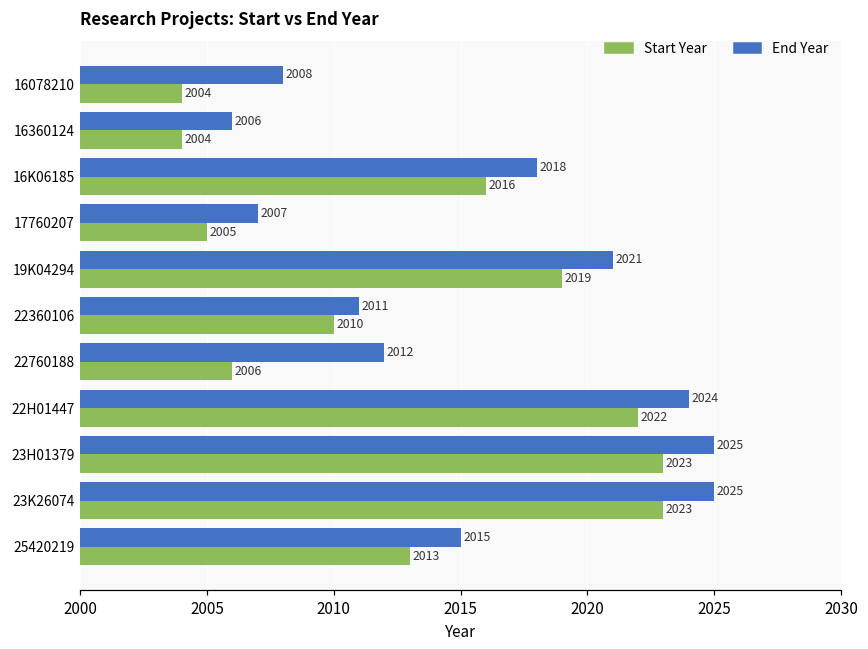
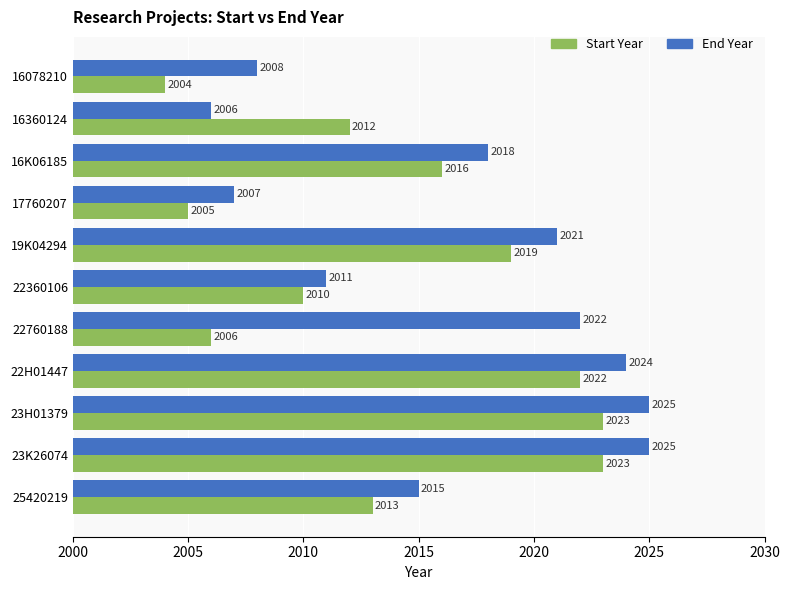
Start Year, 16360124: 2004 -> 2012
End Year, 22760188: 2012 -> 2022
